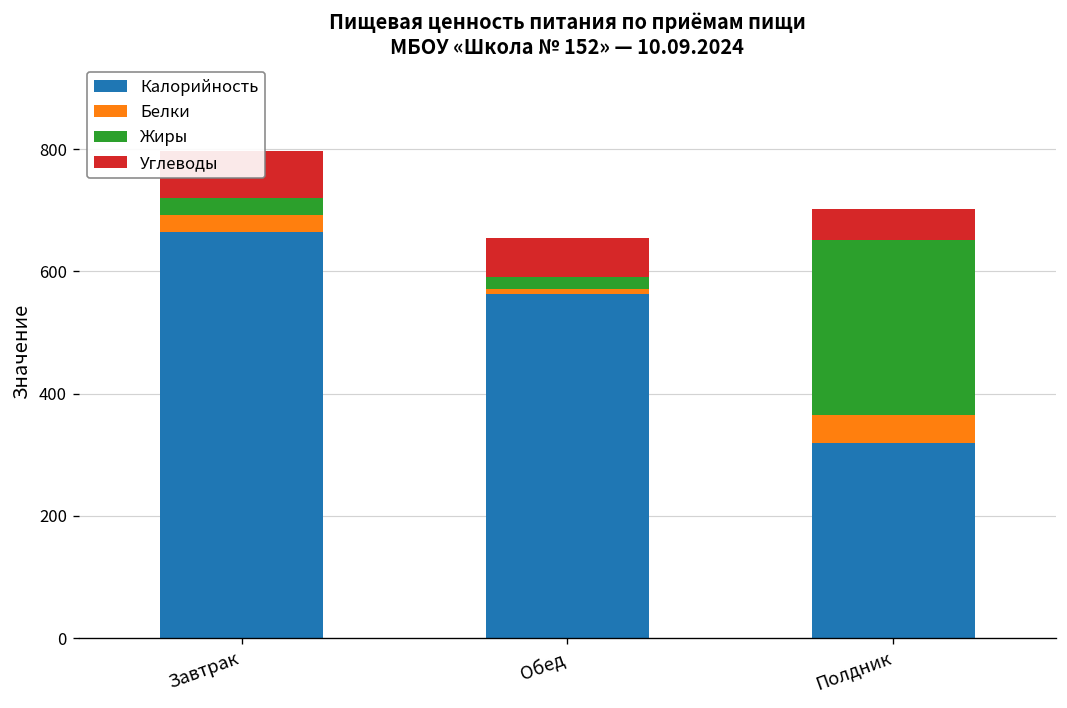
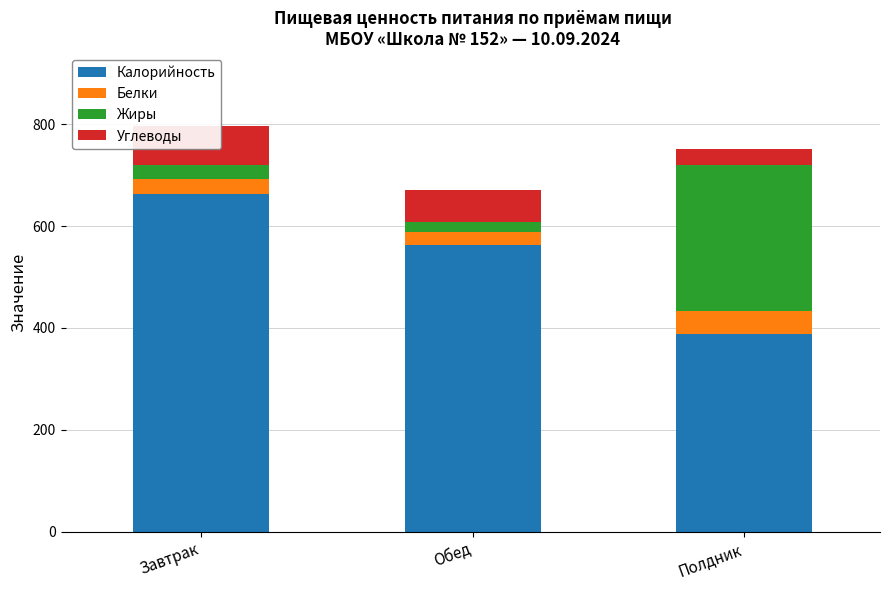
Белки, Обед: 10 -> 30
Калорийность, Полдник: 320 -> 390
Углеводы, Полдник: 50 -> 30
